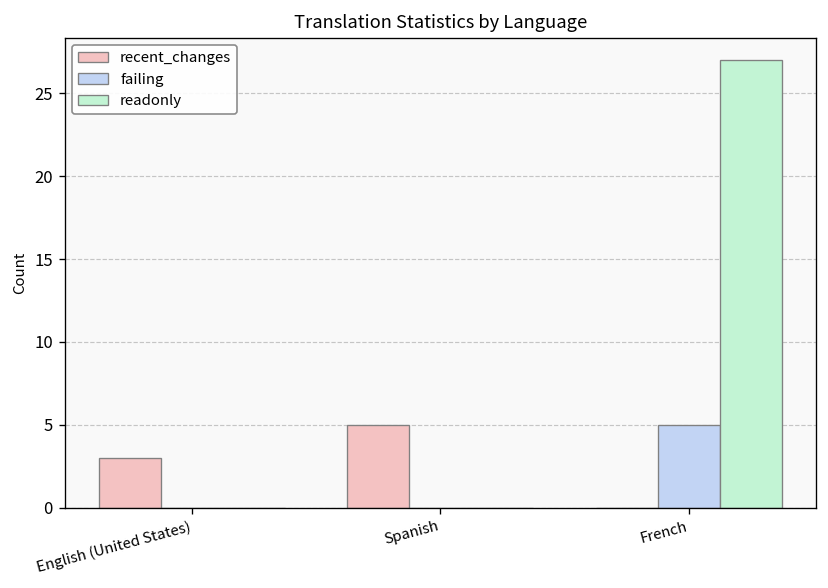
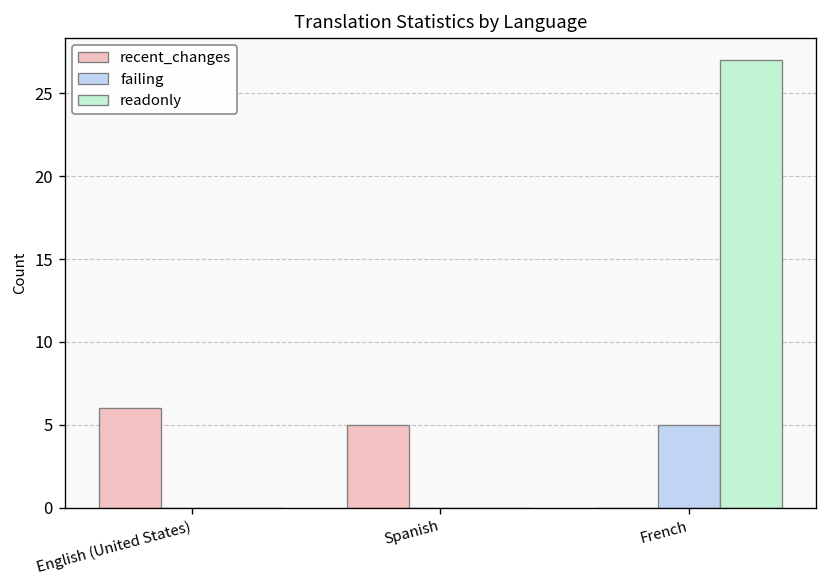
recent_changes, English (United States): 3 -> 6
